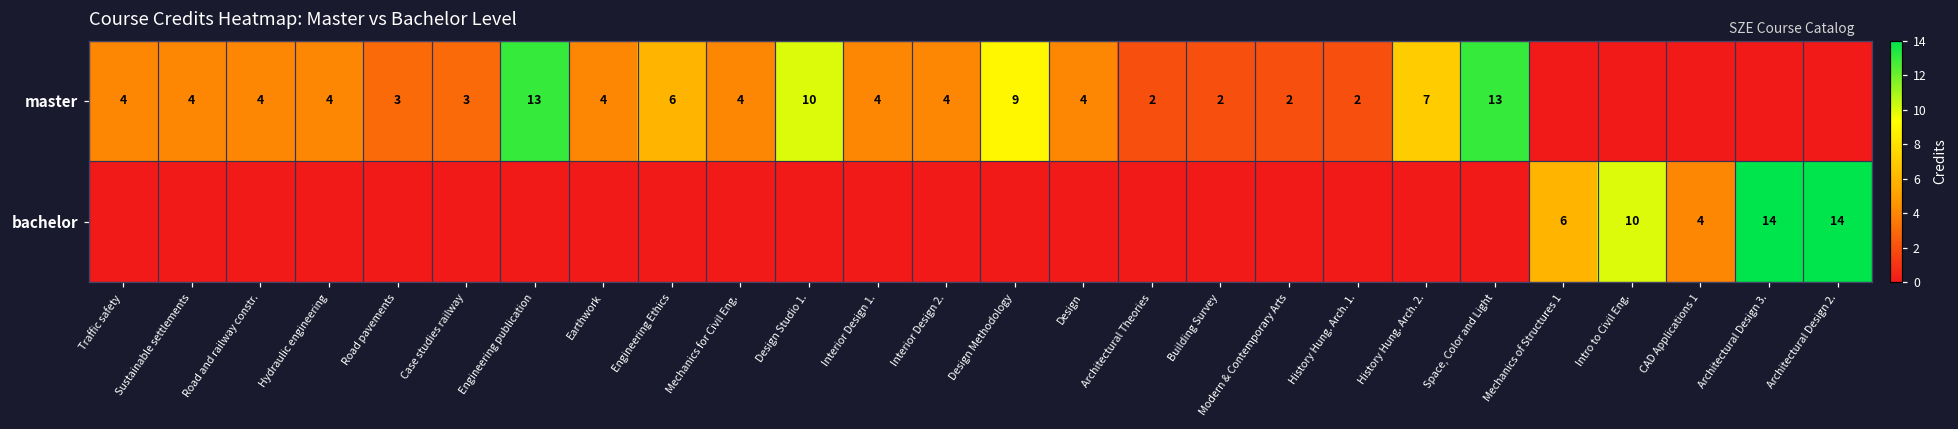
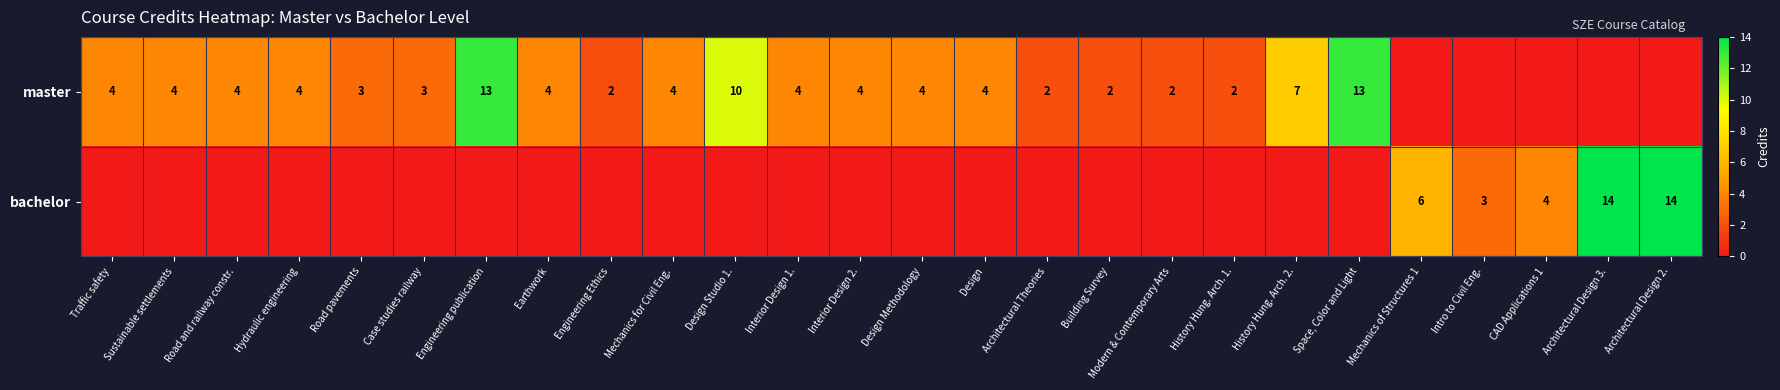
master, Engineering Ethics: 6 -> 2
master, Design Methodology: 9 -> 4
bachelor, Intro to Civil Eng.: 10 -> 3
